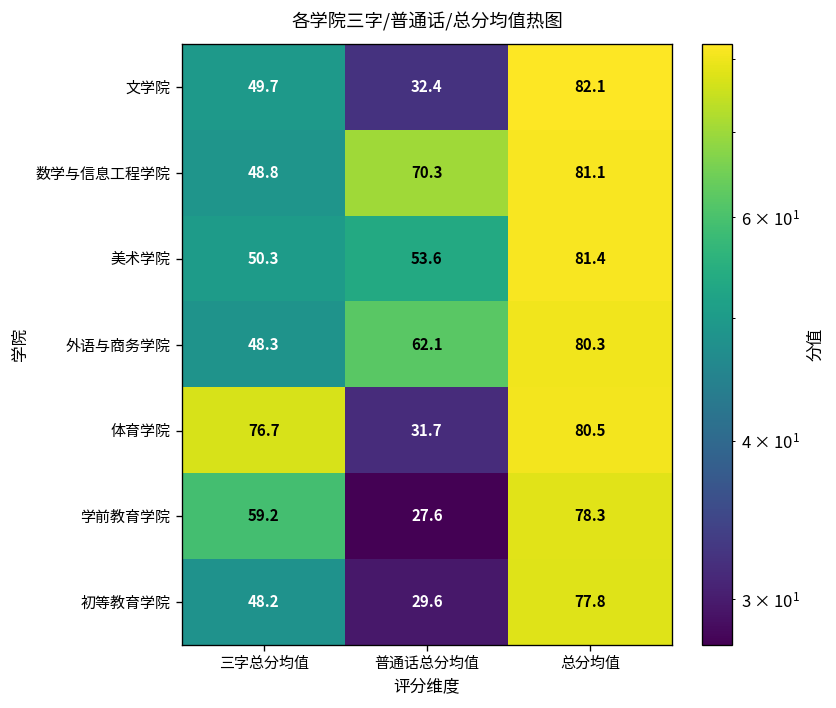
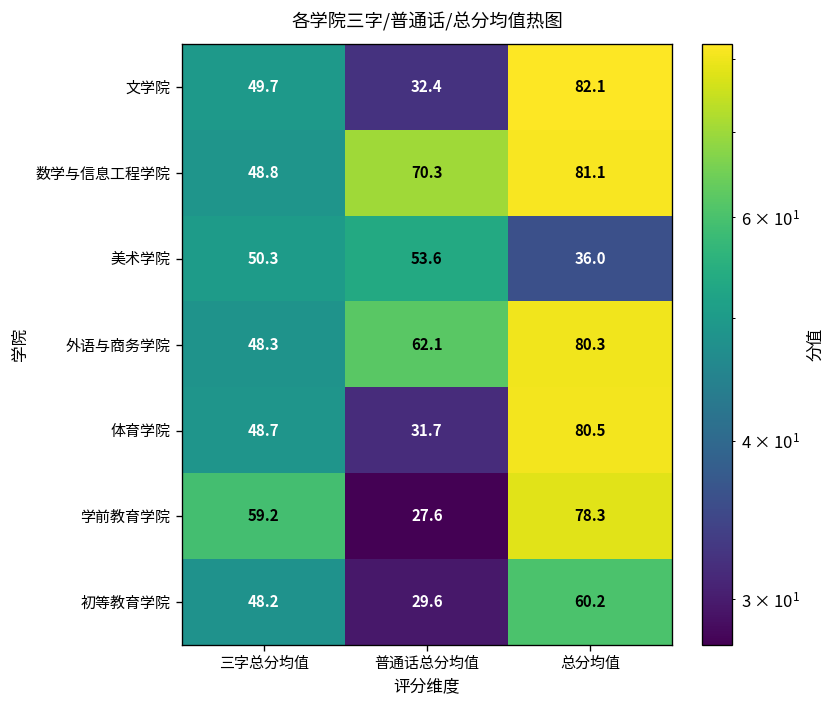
美术学院, 总分均值: 81.4 -> 36.0
体育学院, 三字总分均值: 76.7 -> 48.7
初等教育学院, 总分均值: 77.8 -> 60.2
